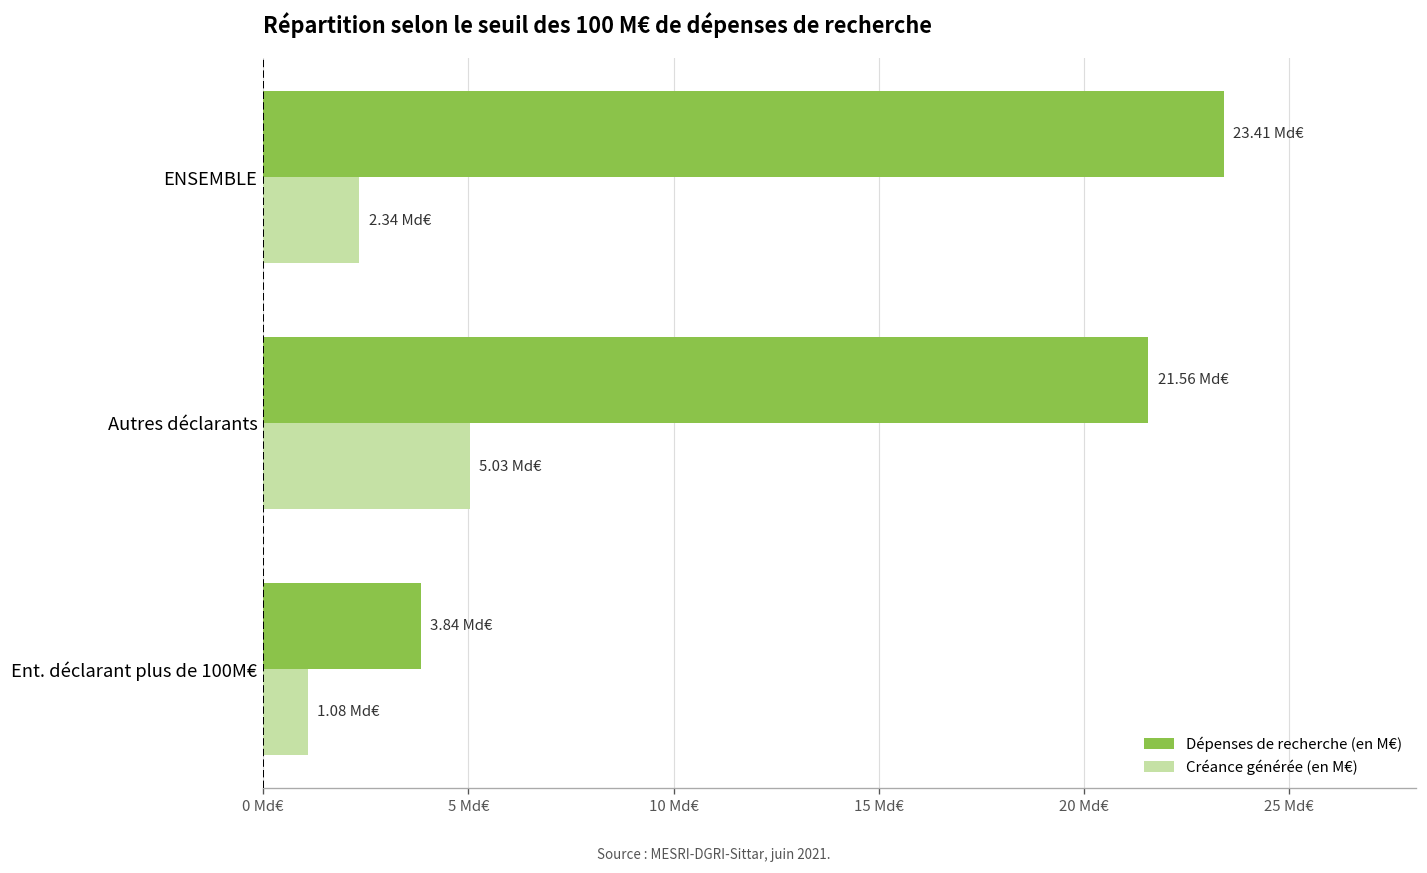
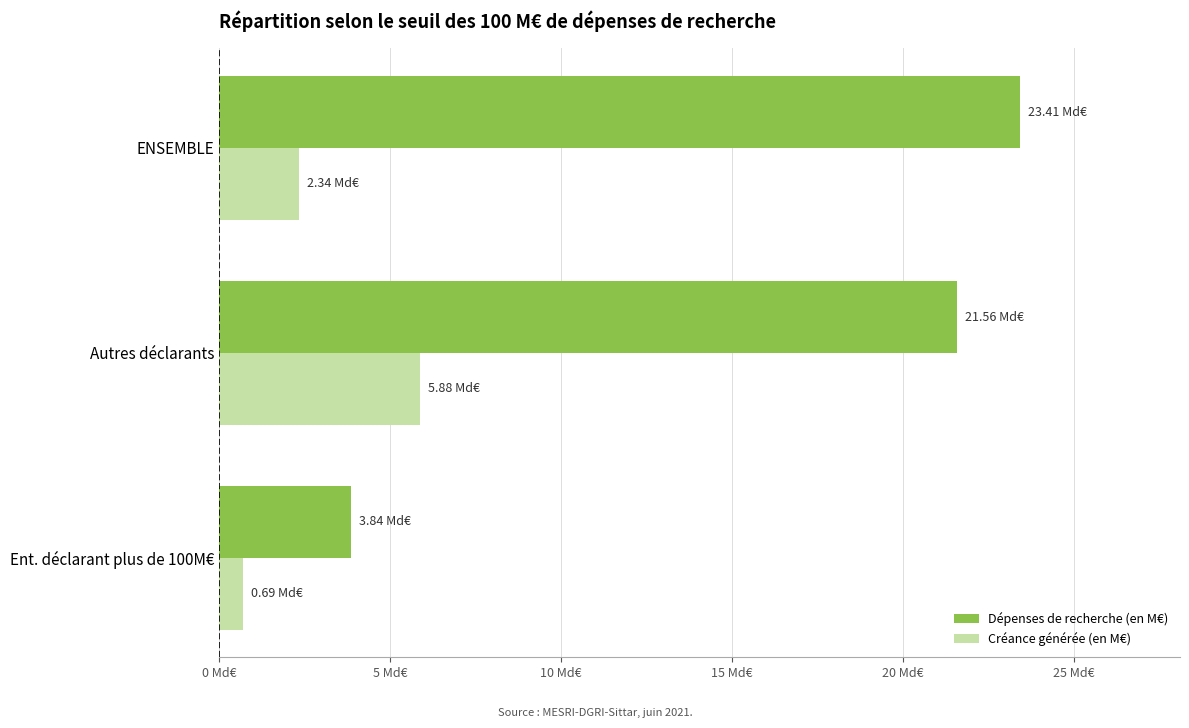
Créance générée (en M€), Autres déclarants: 5.03 -> 5.88
Créance générée (en M€), Ent. déclarant plus de 100M€: 1.08 -> 0.69
